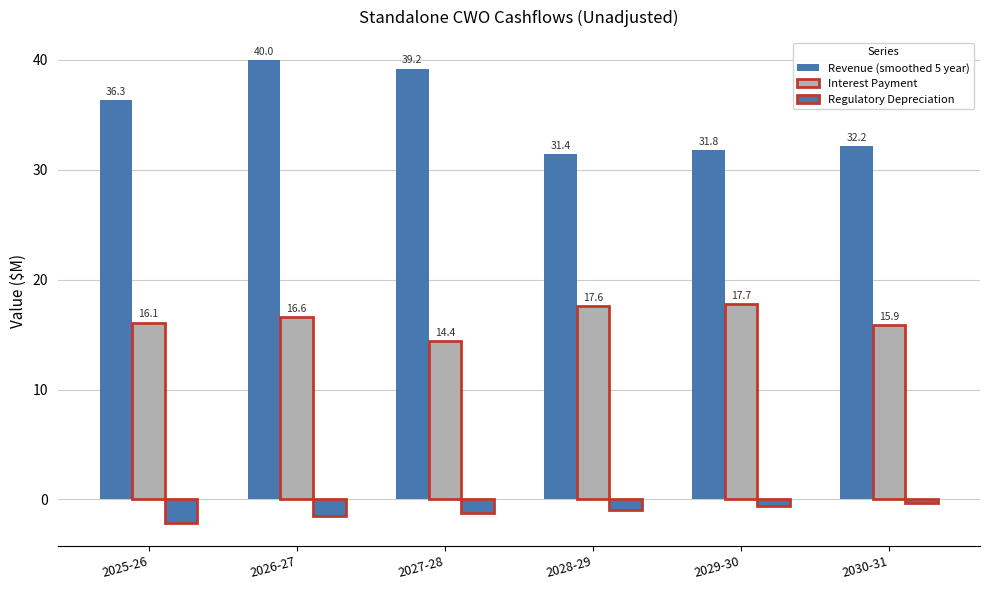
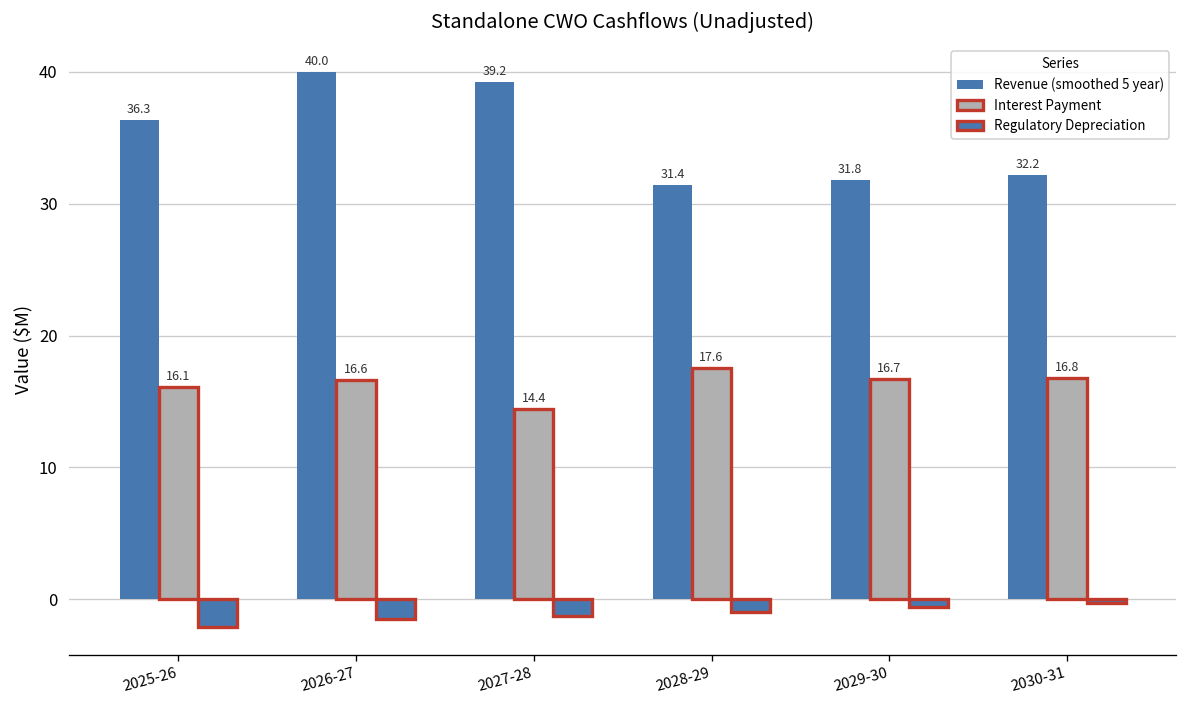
Interest Payment, 2029-30: 17.7 -> 16.7
Interest Payment, 2030-31: 15.9 -> 16.8
